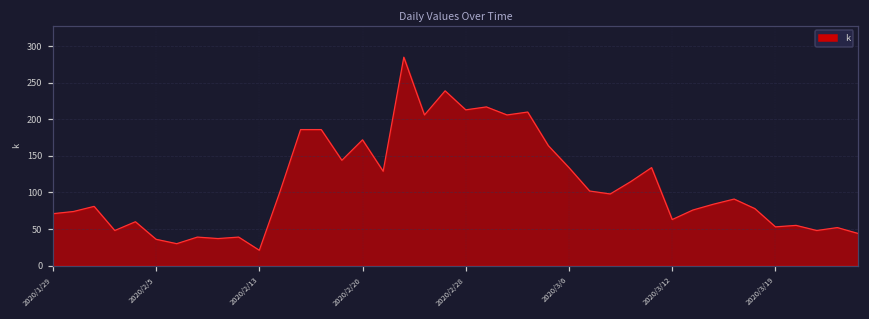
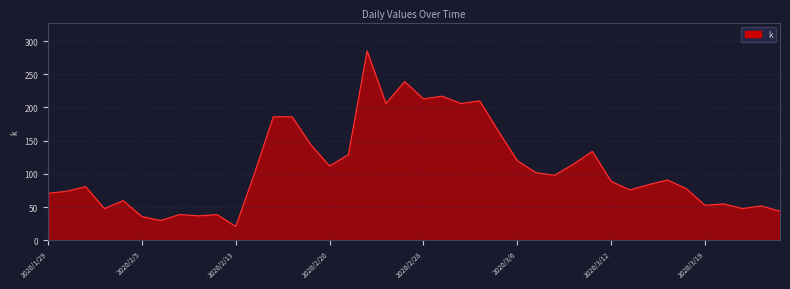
2020/2/20: 170 -> 110
2020/3/6: 130 -> 120
2020/3/12: 60 -> 90
